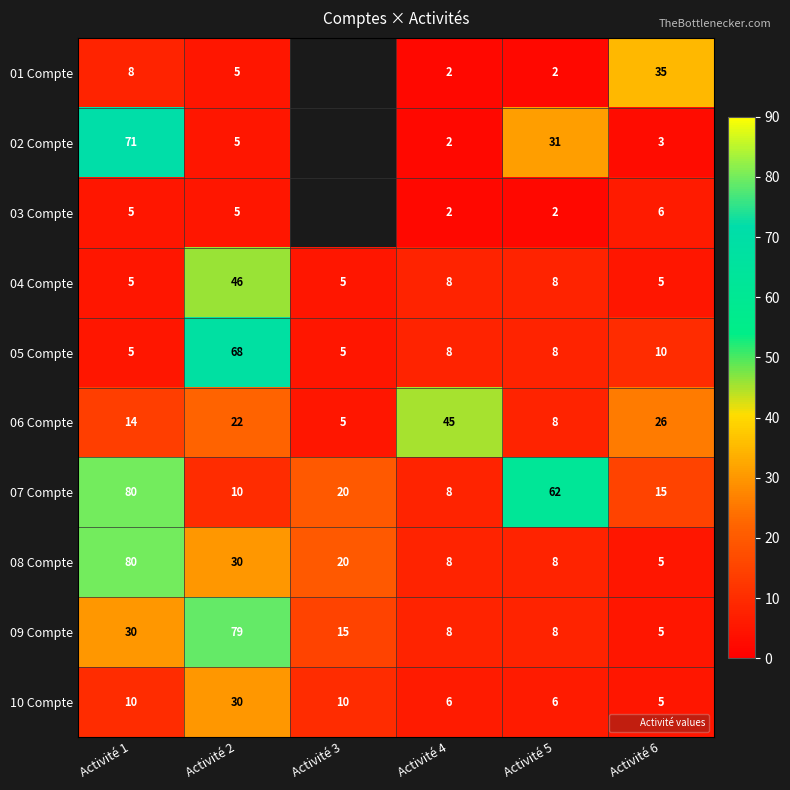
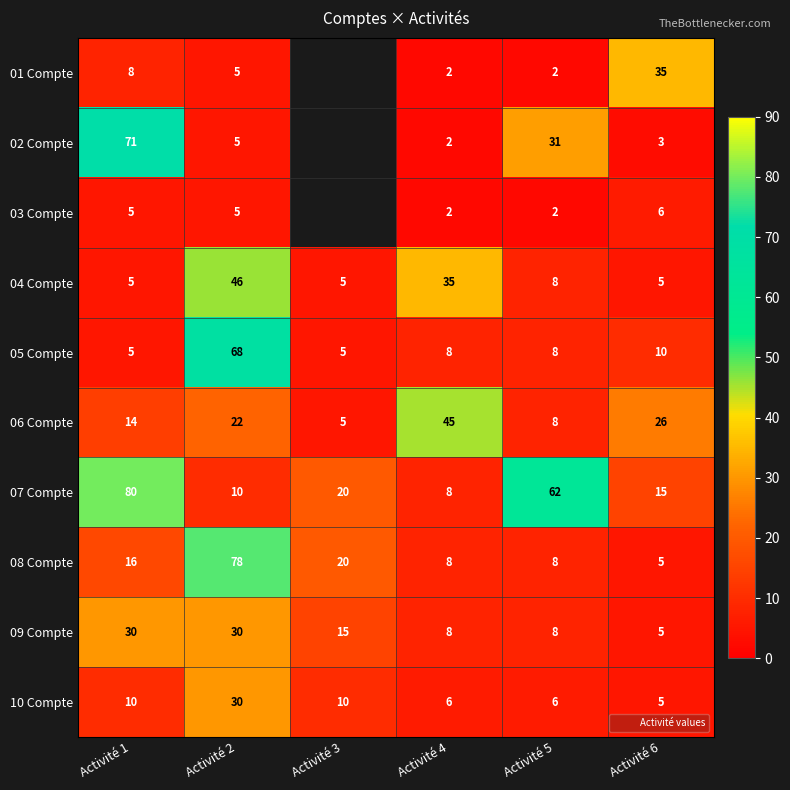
04 Compte, Activité 4: 8 -> 35
08 Compte, Activité 1: 80 -> 16
08 Compte, Activité 2: 30 -> 78
09 Compte, Activité 2: 79 -> 30
